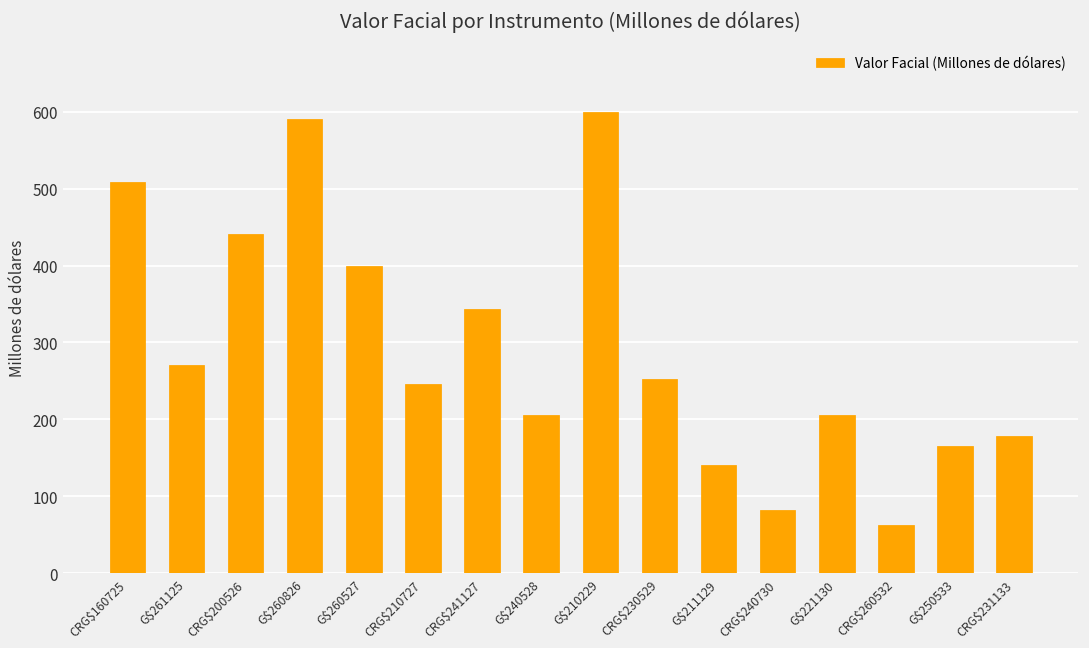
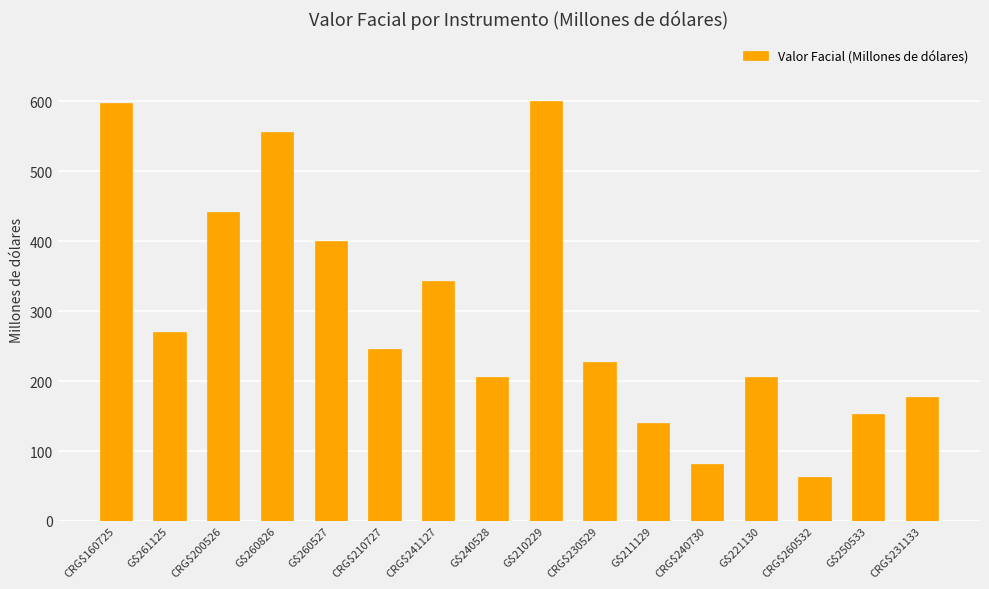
CRG$160725: 510 -> 600
G$260826: 590 -> 560
CRG$230529: 250 -> 230
G$250533: 170 -> 150
